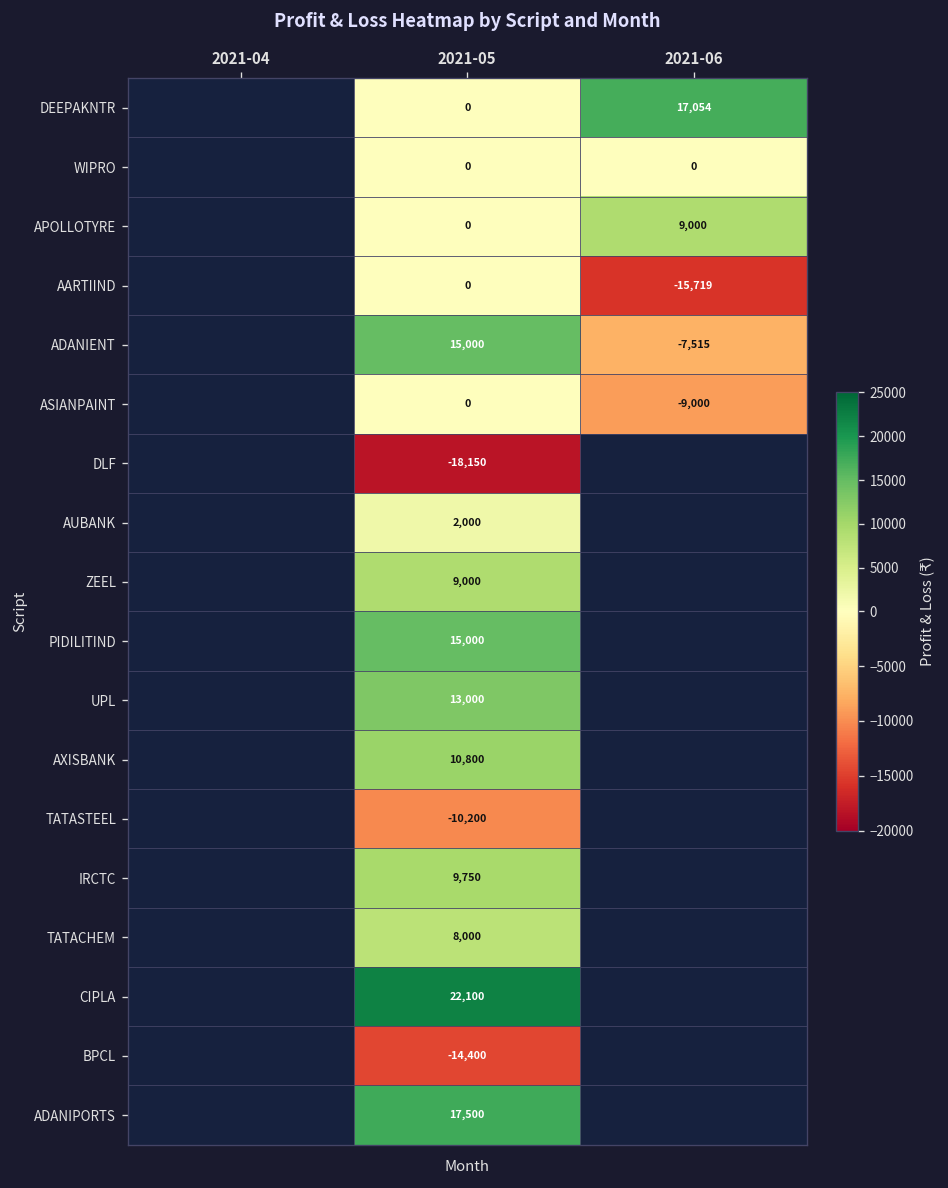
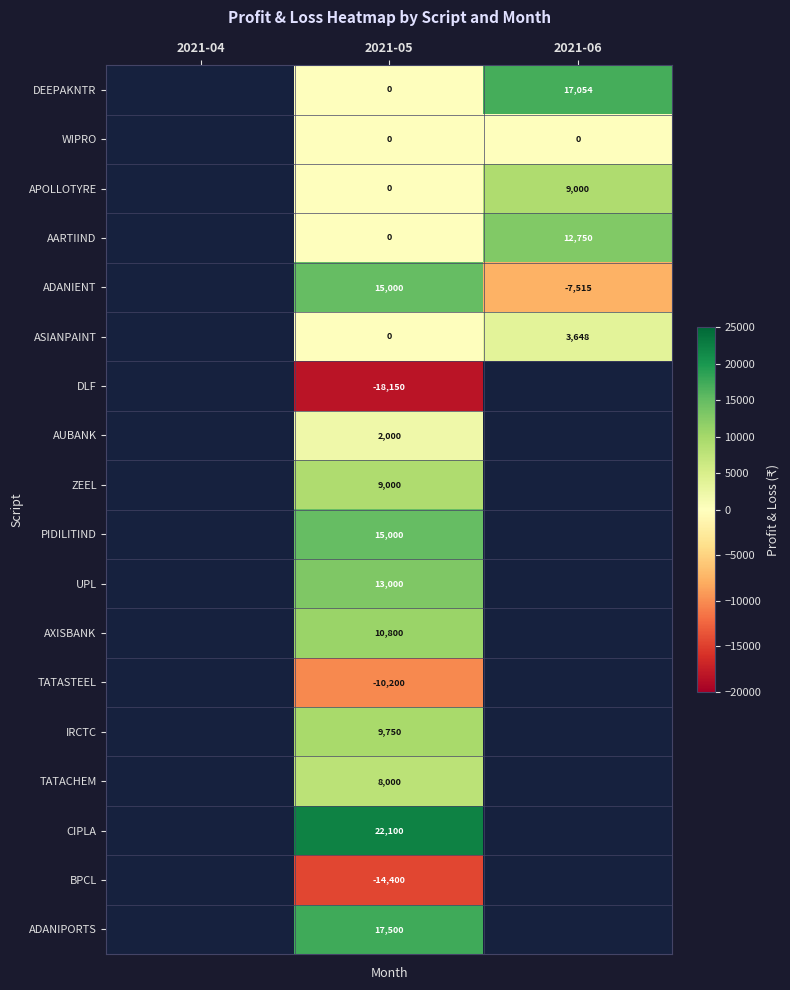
AARTIIND, 2021-06: -15,719 -> 12,750
ASIANPAINT, 2021-06: -9,000 -> 3,648
